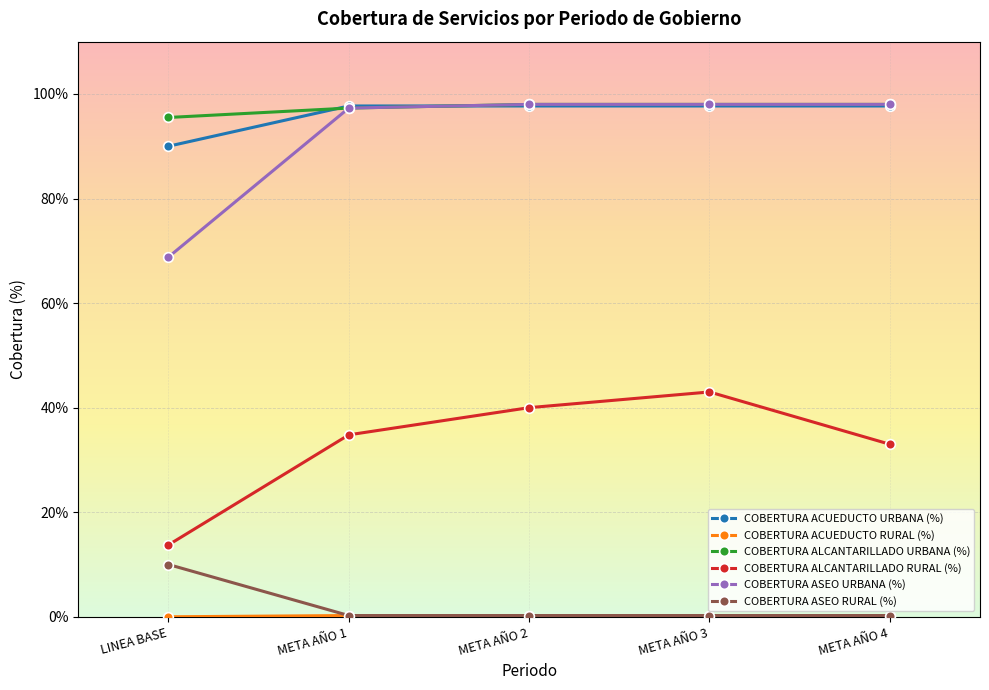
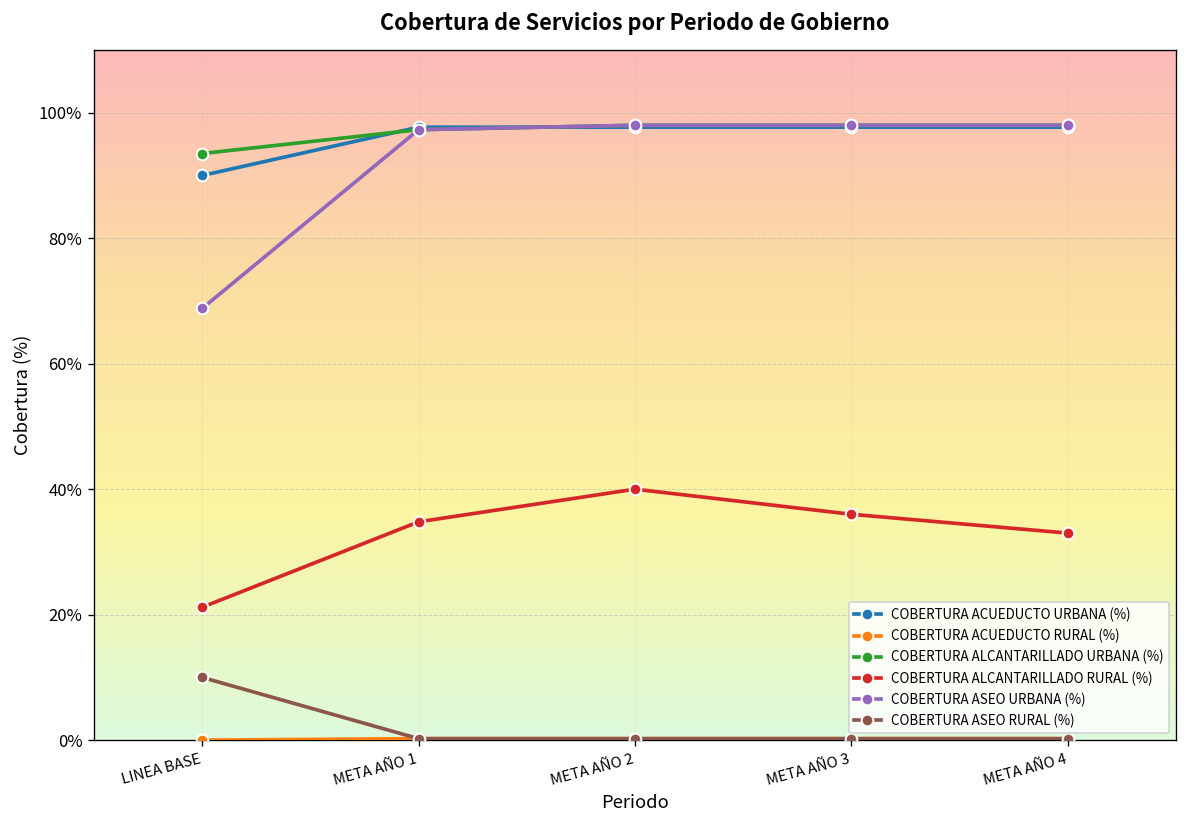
COBERTURA ALCANTARILLADO URBANA (%), LINEA BASE: 96% -> 94%
COBERTURA ALCANTARILLADO RURAL (%), LINEA BASE: 14% -> 21%
COBERTURA ALCANTARILLADO RURAL (%), META AÑO 3: 43% -> 36%
